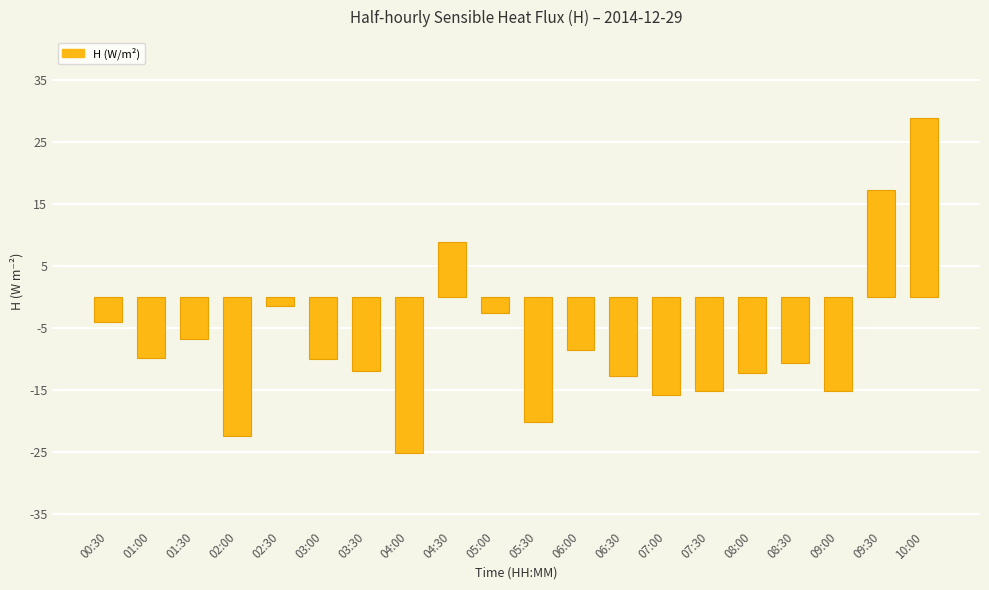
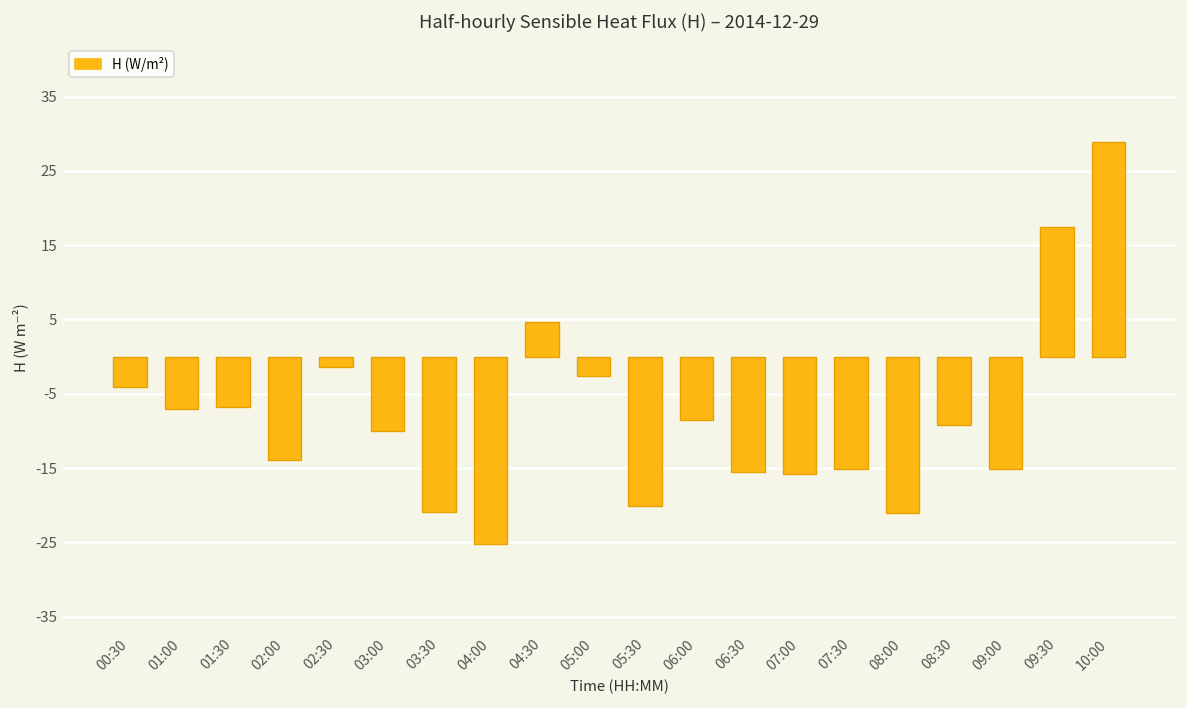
01:00: -10 -> -7
02:00: -22 -> -14
03:30: -12 -> -21
04:30: 9 -> 5
06:30: -13 -> -16
08:00: -12 -> -21
08:30: -11 -> -9
